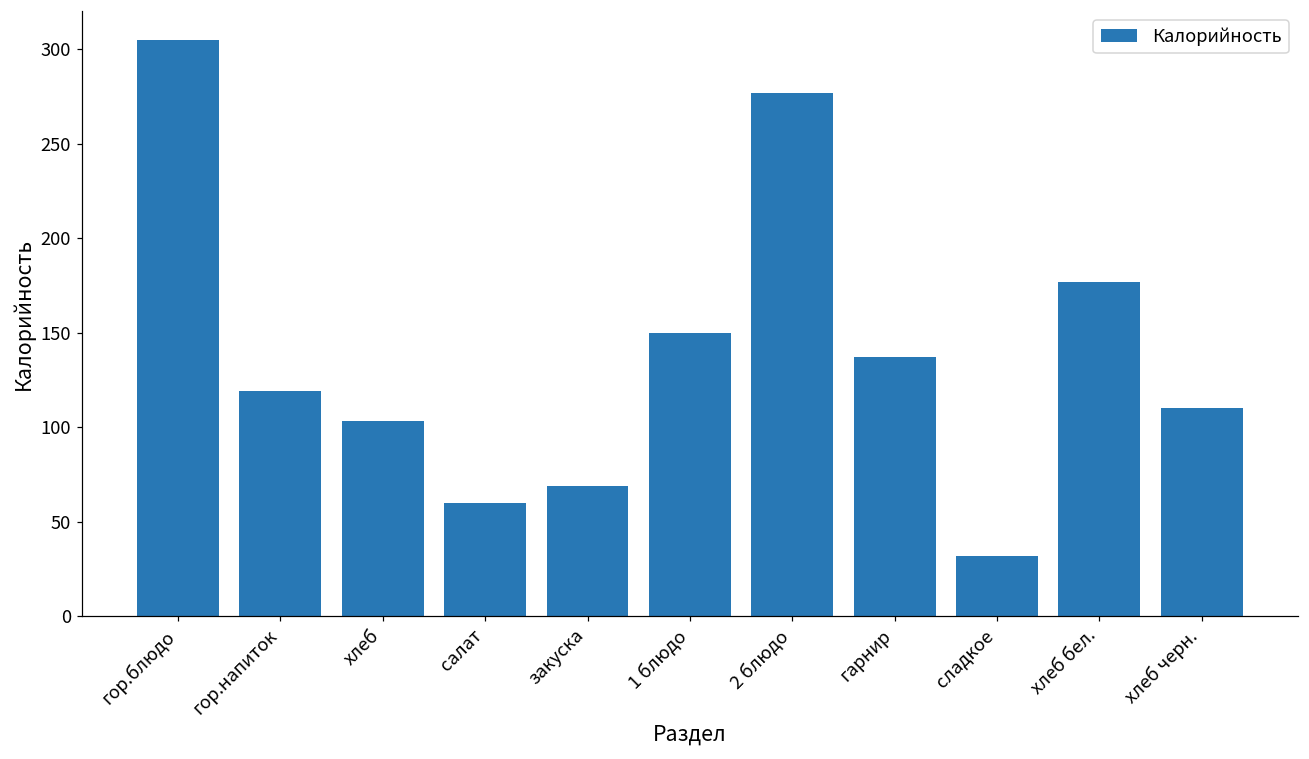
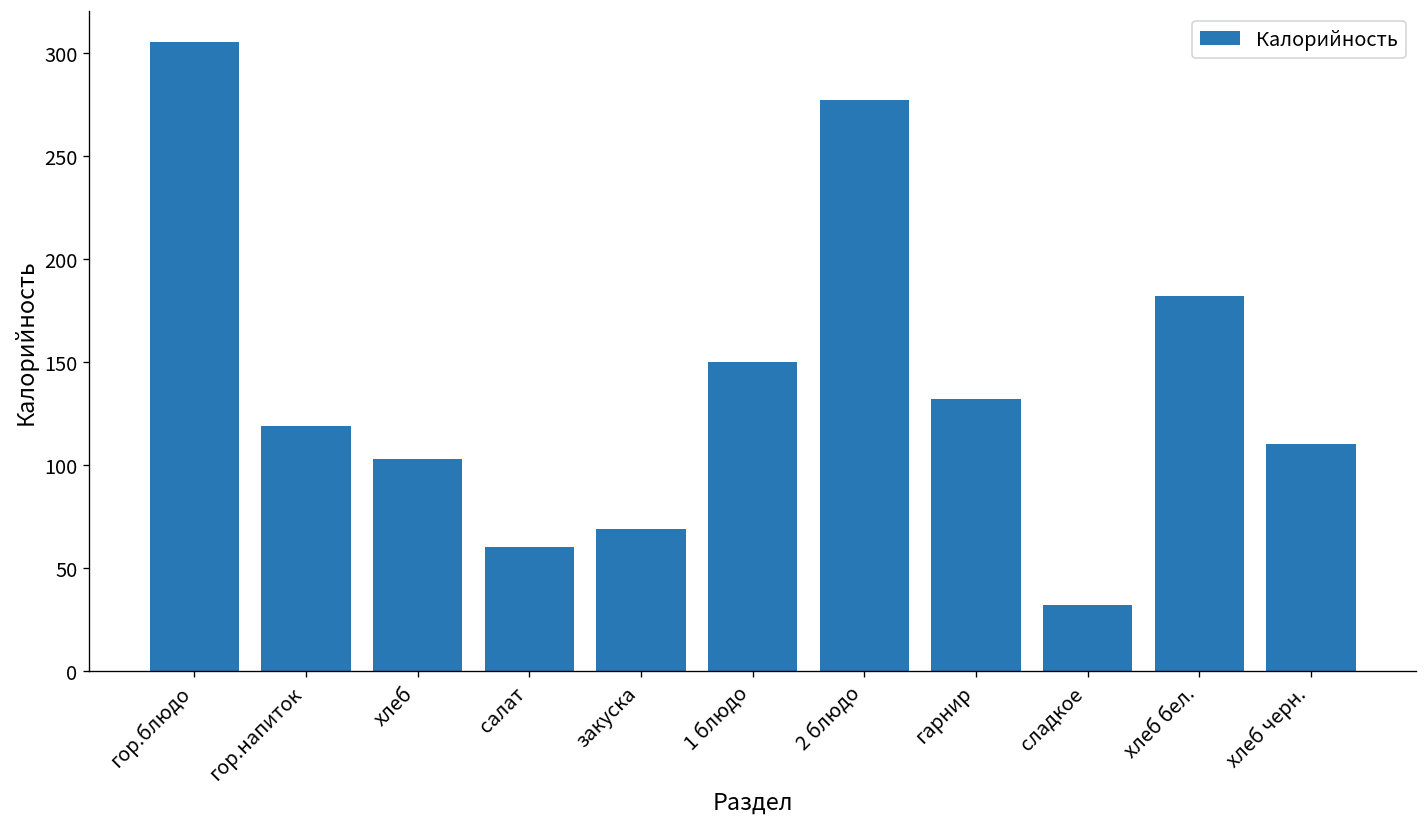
гарнир: 137 -> 132
хлеб бел.: 177 -> 182
